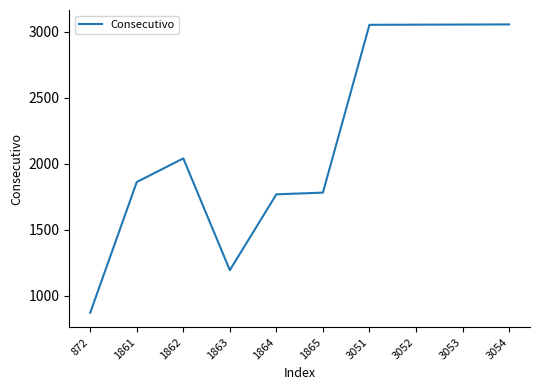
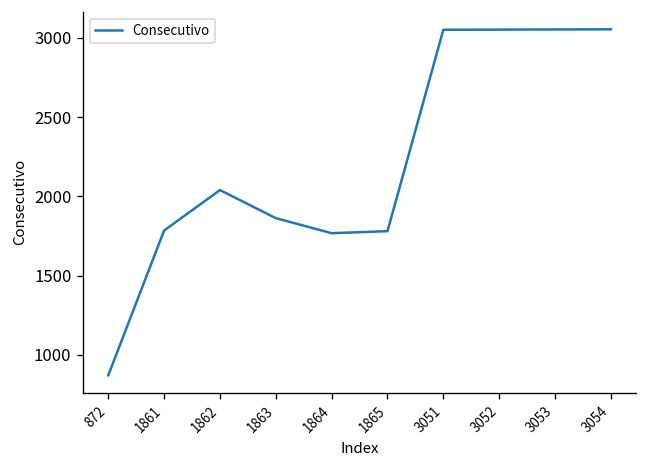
1861: 1860 -> 1790
1863: 1190 -> 1860
